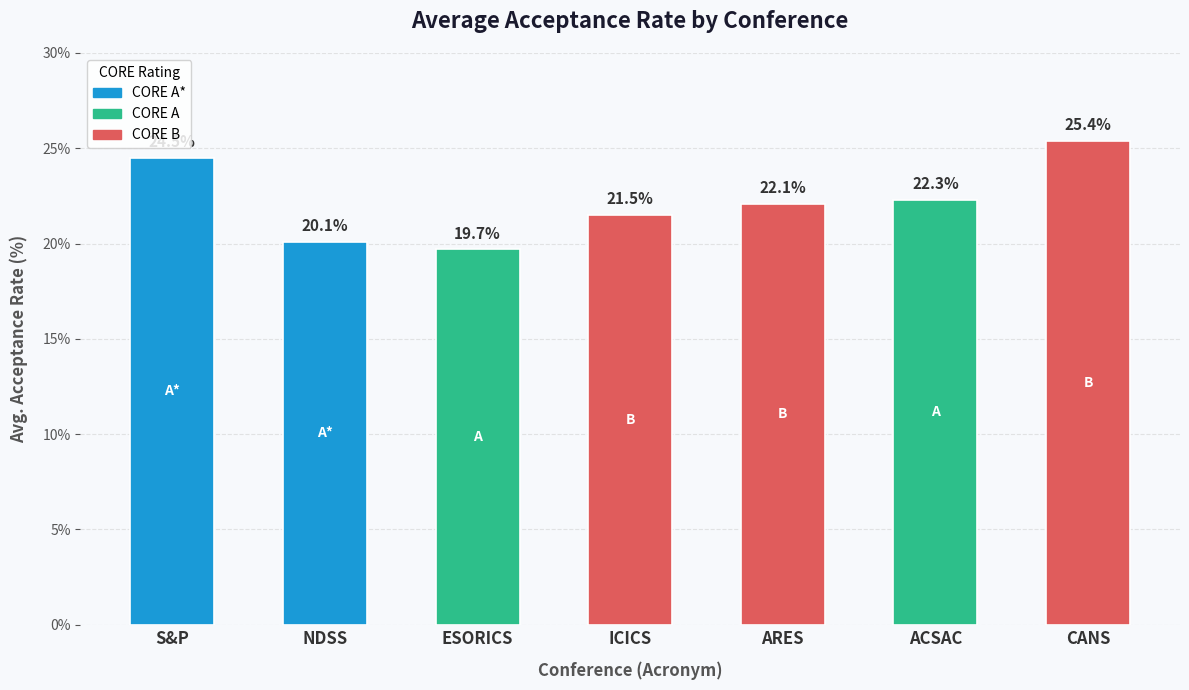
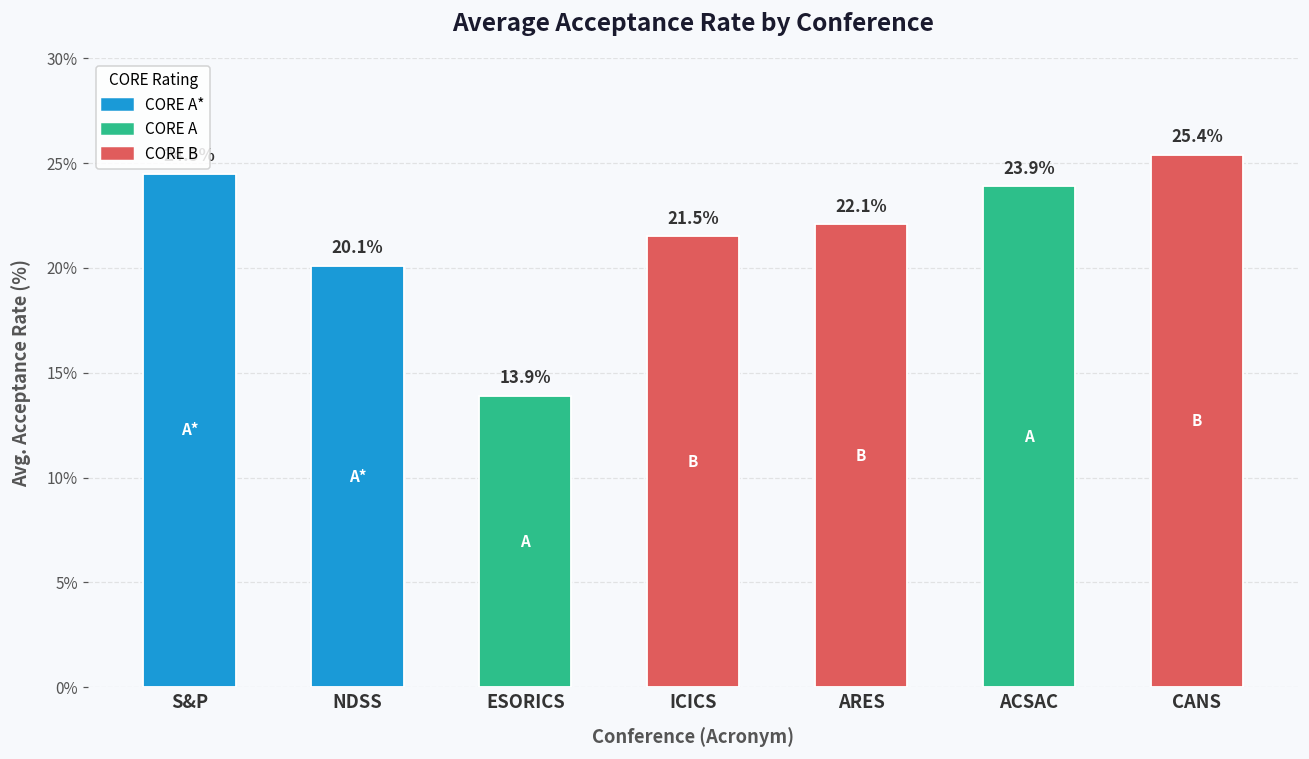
ESORICS: 19.7% -> 13.9%
ACSAC: 22.3% -> 23.9%
